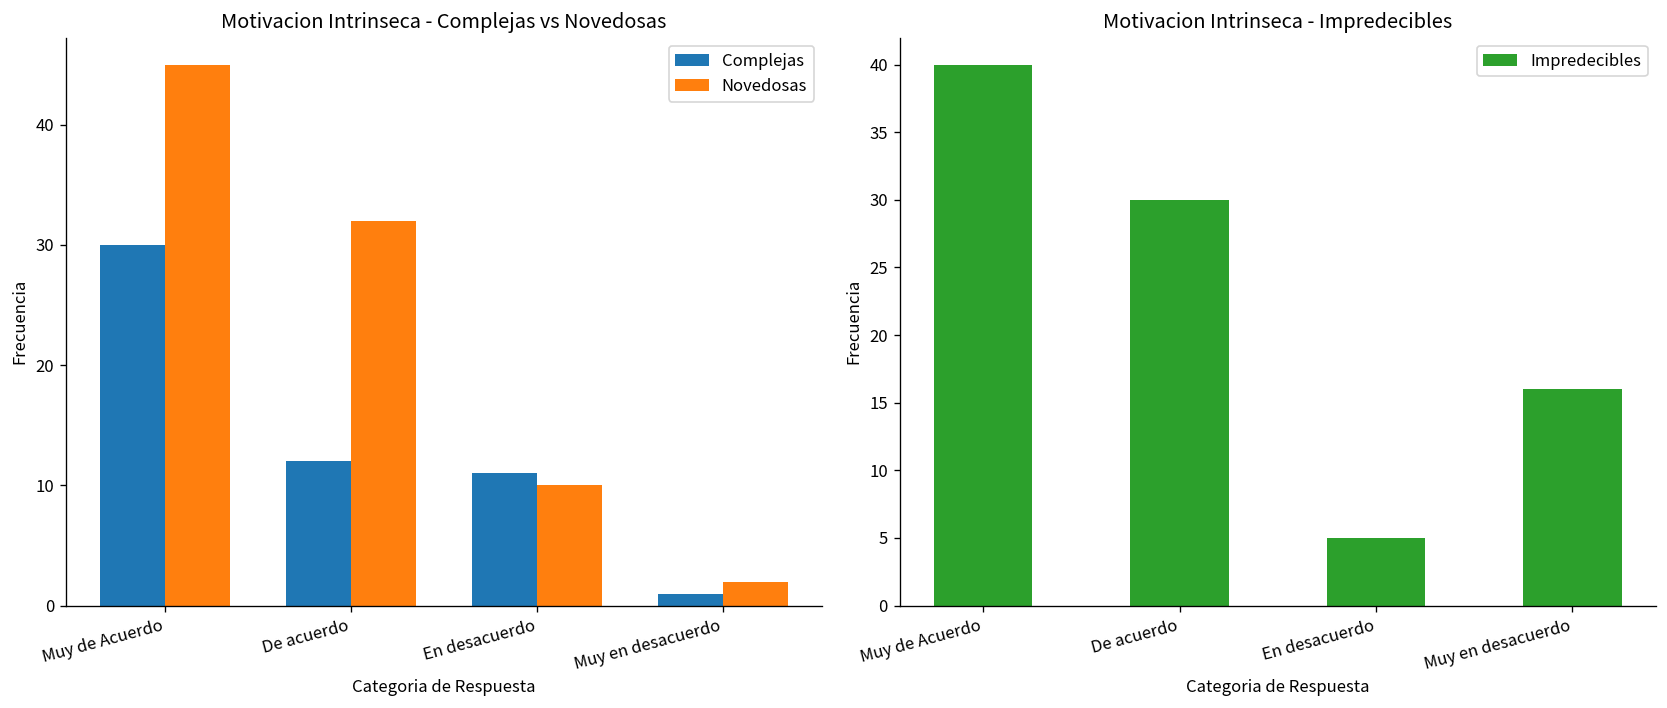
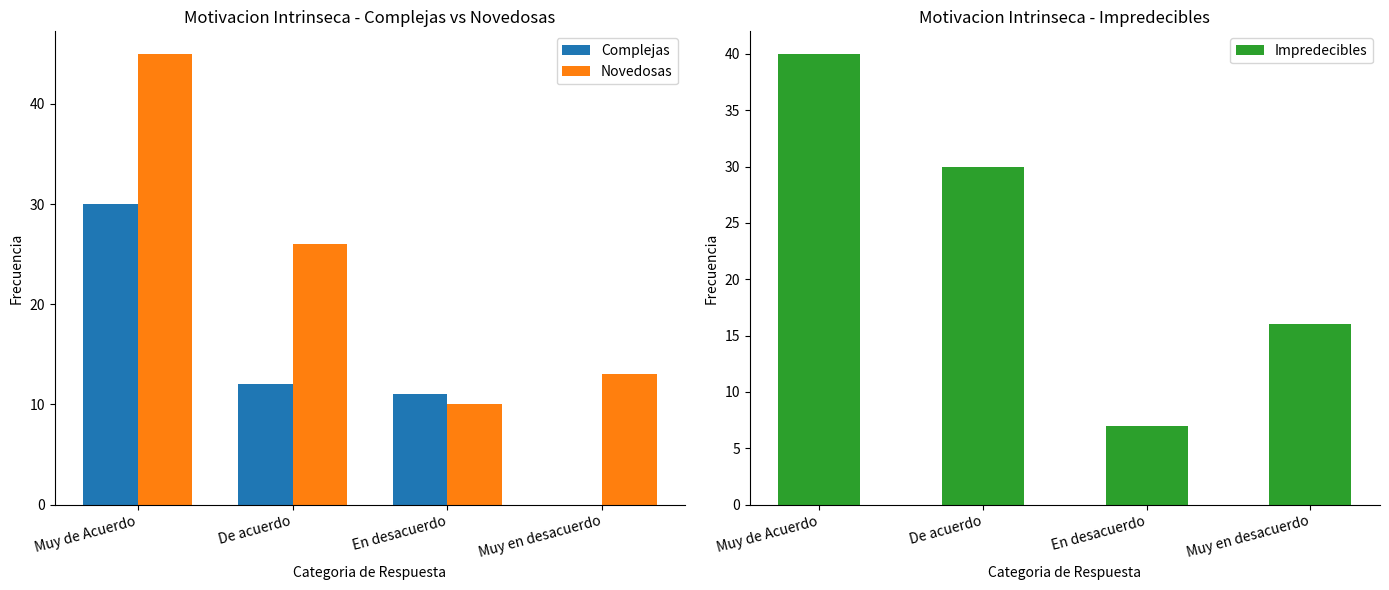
Motivacion Intrinseca - Complejas vs Novedosas, Novedosas, De acuerdo: 32 -> 26
Motivacion Intrinseca - Complejas vs Novedosas, Complejas, Muy en desacuerdo: 1 -> 0
Motivacion Intrinseca - Complejas vs Novedosas, Novedosas, Muy en desacuerdo: 2 -> 13
Motivacion Intrinseca - Impredecibles, En desacuerdo: 5 -> 7
